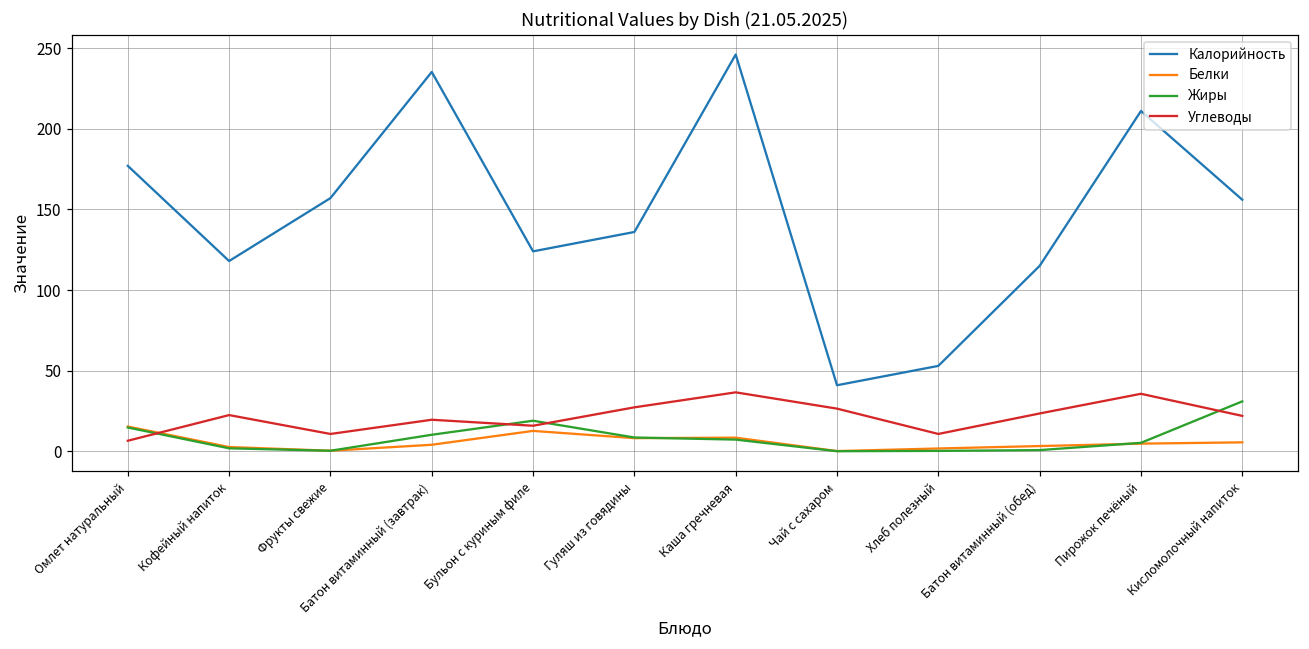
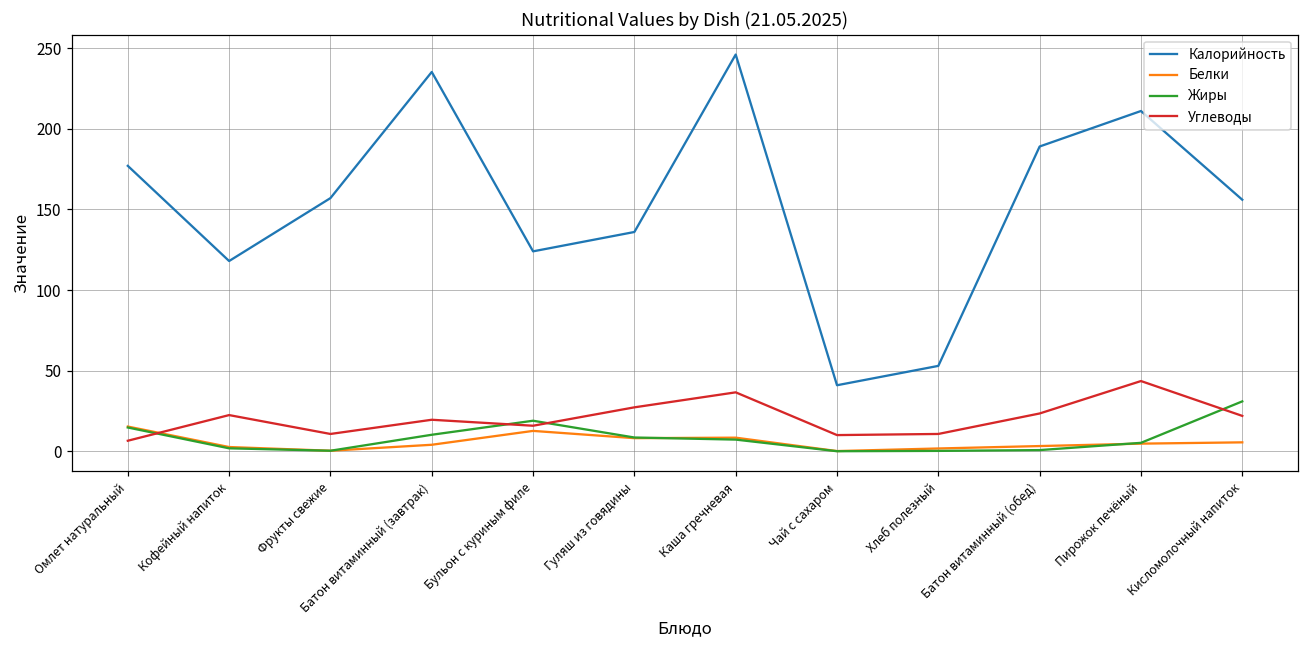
Углеводы, Чай с сахаром: 27 -> 10
Калорийность, Батон витаминный (обед): 115 -> 189
Углеводы, Пирожок печёный: 36 -> 44
